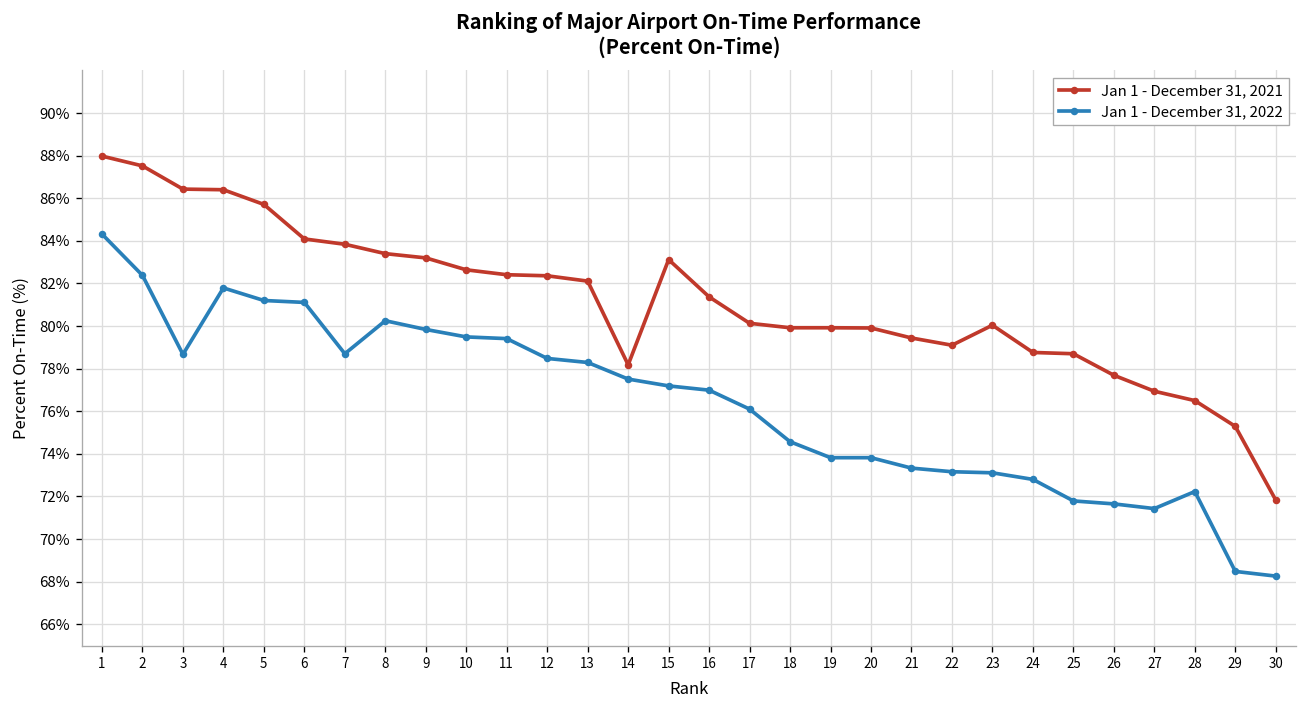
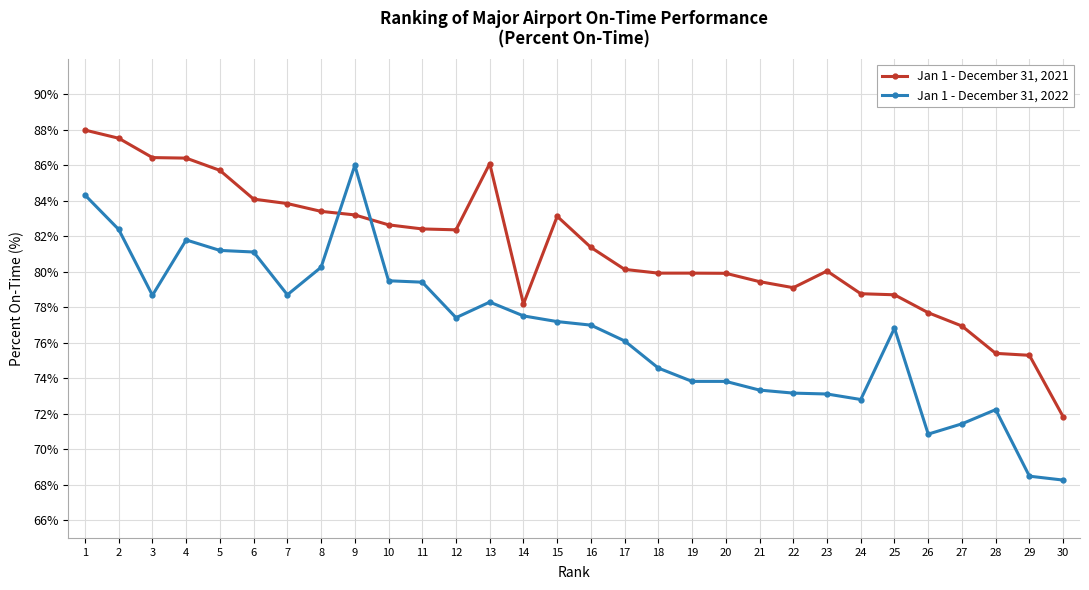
Jan 1 - December 31, 2022, 9: 79.8% -> 86.0%
Jan 1 - December 31, 2022, 12: 78.5% -> 77.4%
Jan 1 - December 31, 2021, 13: 82.1% -> 86.1%
Jan 1 - December 31, 2022, 25: 71.8% -> 76.8%
Jan 1 - December 31, 2022, 26: 71.7% -> 70.9%
Jan 1 - December 31, 2021, 28: 76.5% -> 75.4%
